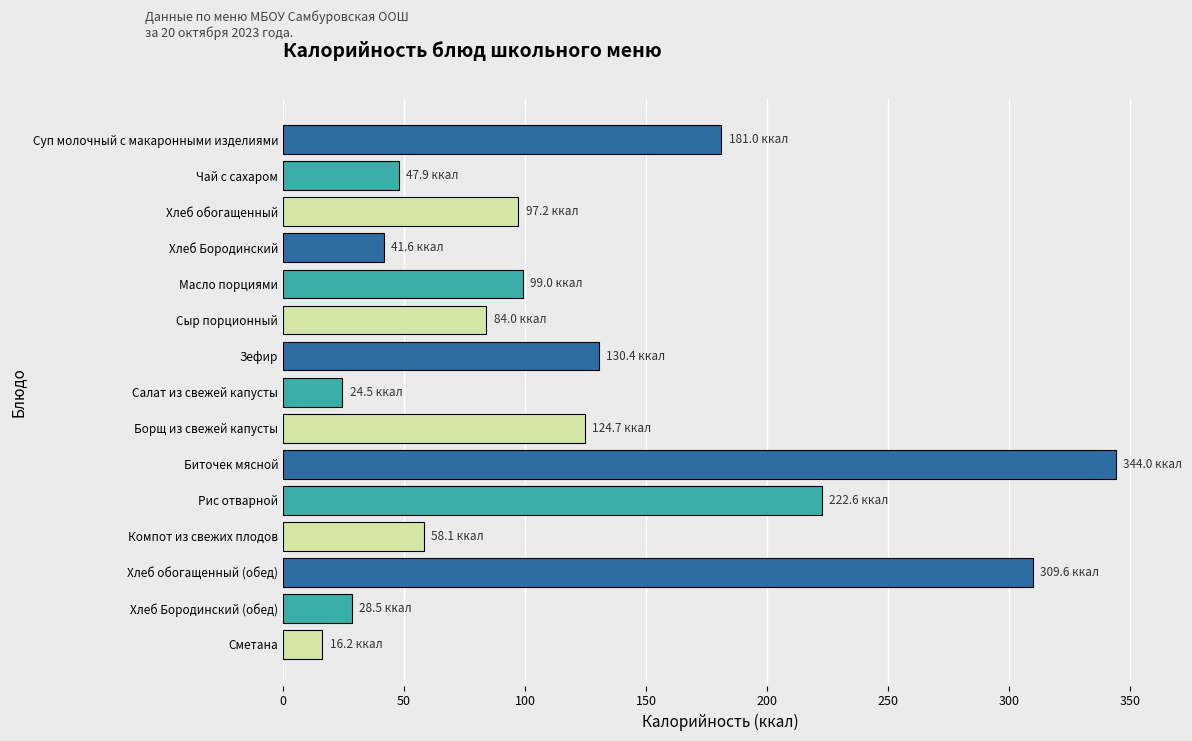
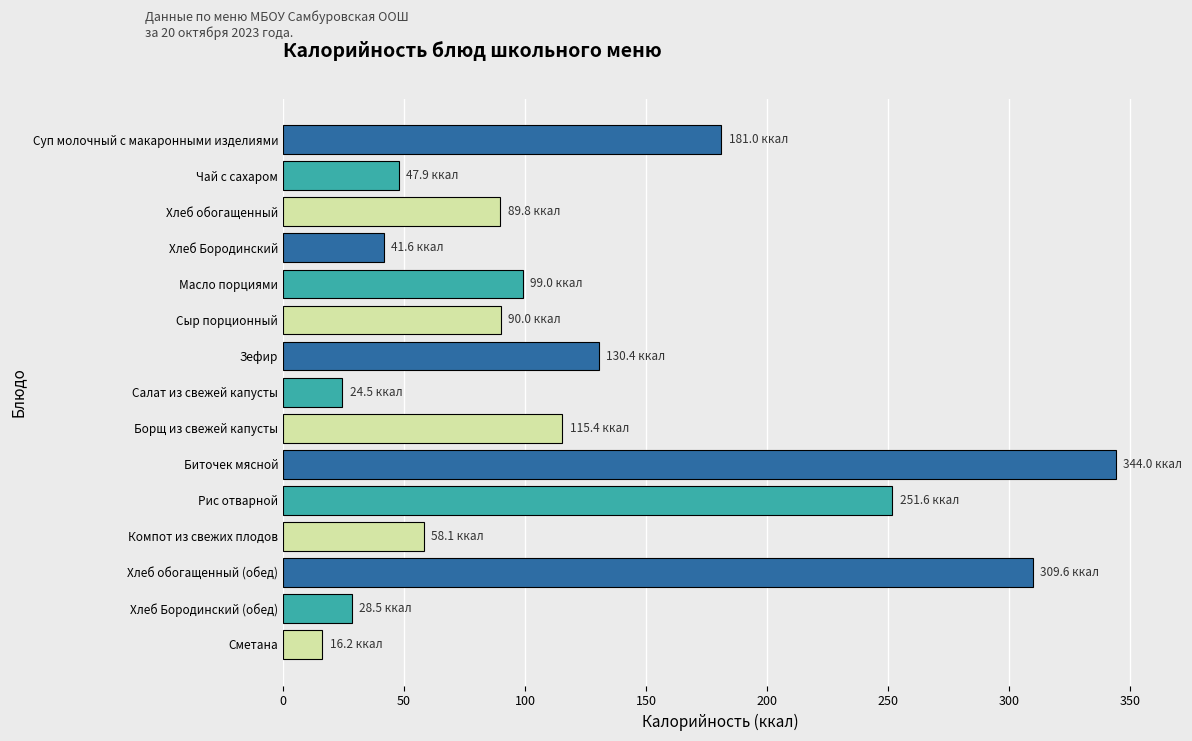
Хлеб обогащенный: 97.2 -> 89.8
Сыр порционный: 84.0 -> 90.0
Борщ из свежей капусты: 124.7 -> 115.4
Рис отварной: 222.6 -> 251.6
